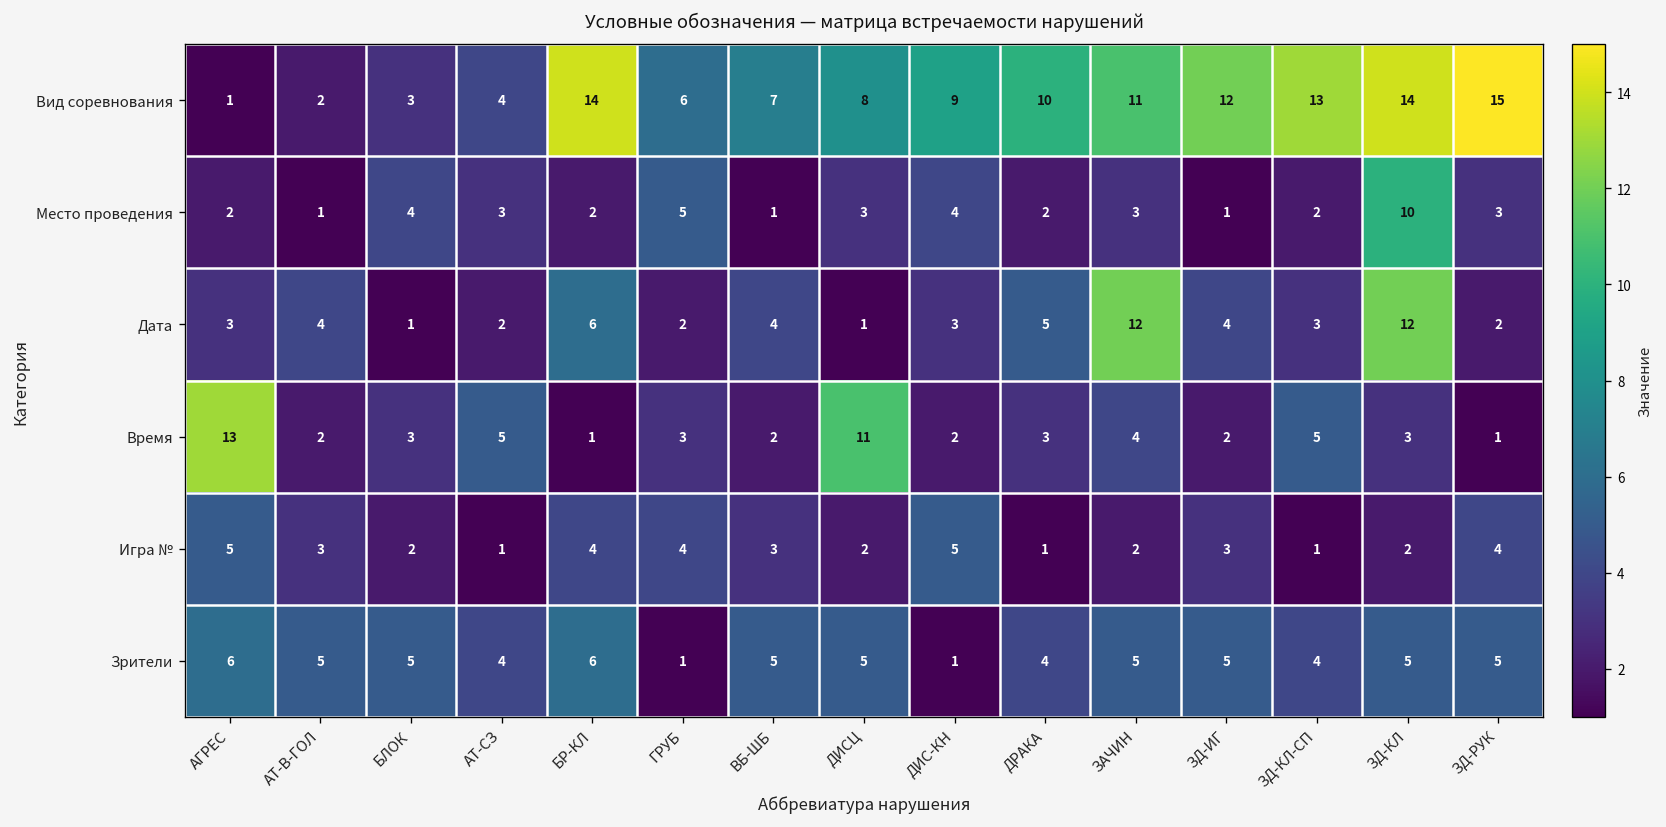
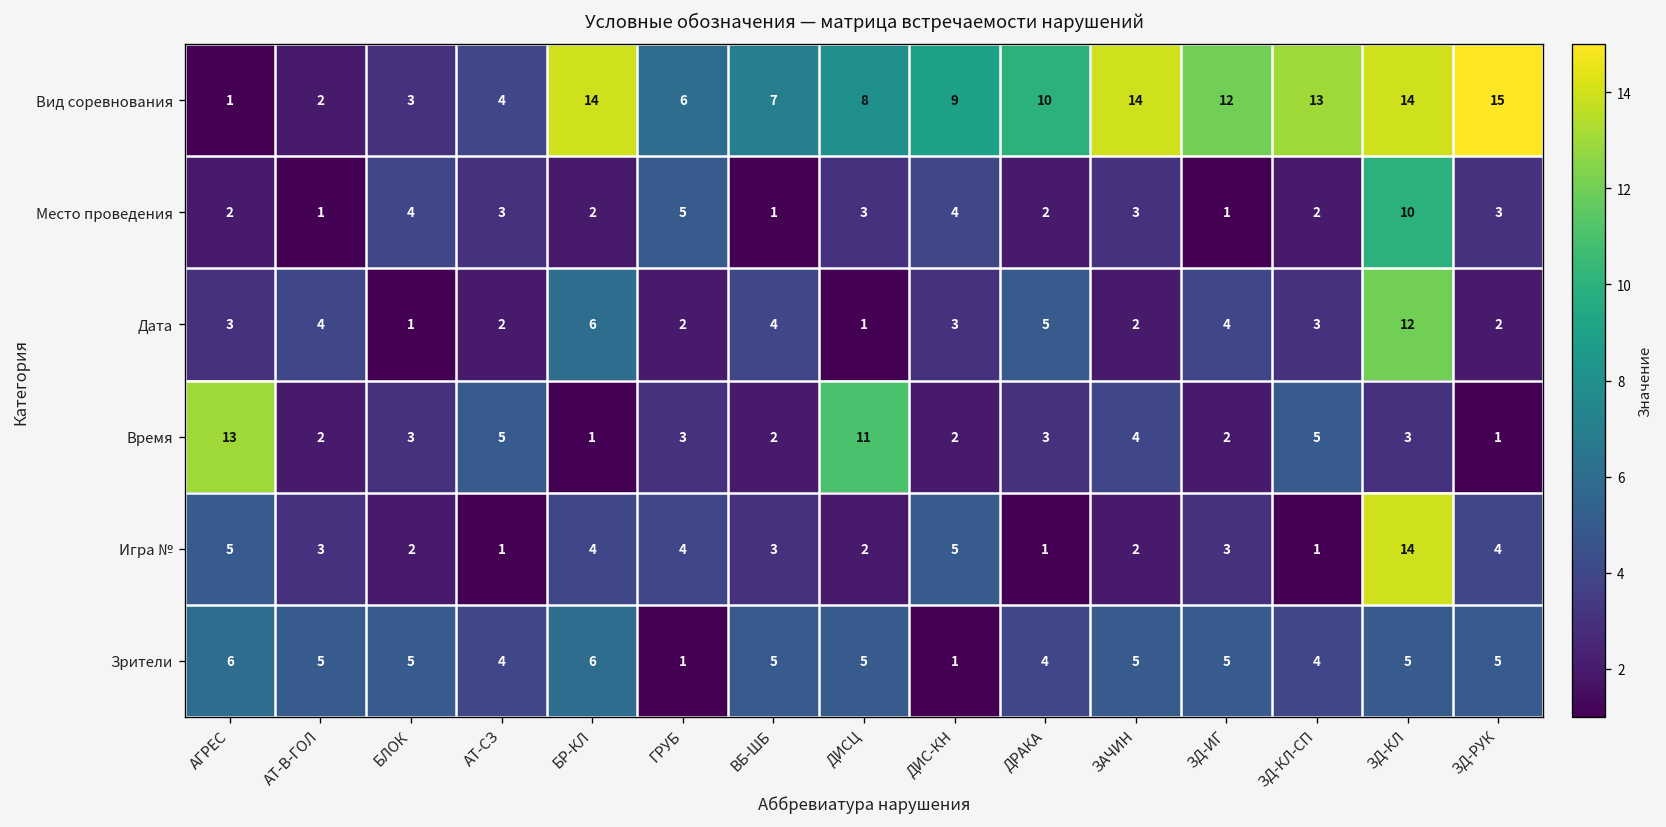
Вид соревнования, ЗАЧИН: 11 -> 14
Дата, ЗАЧИН: 12 -> 2
Игра №, ЗД-КЛ: 2 -> 14
